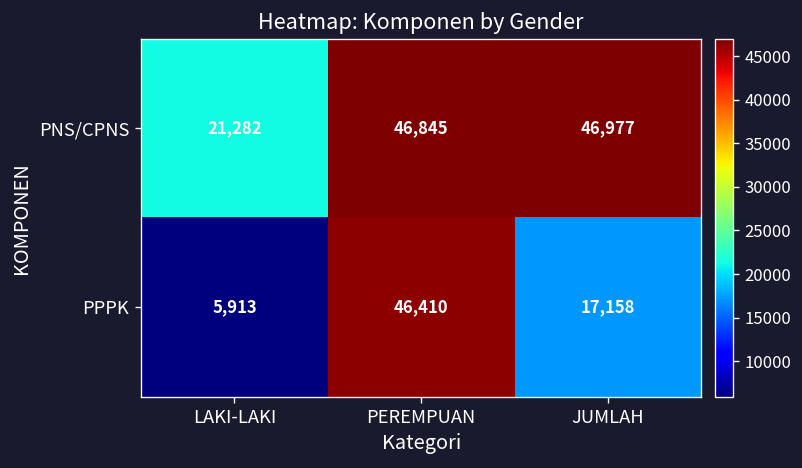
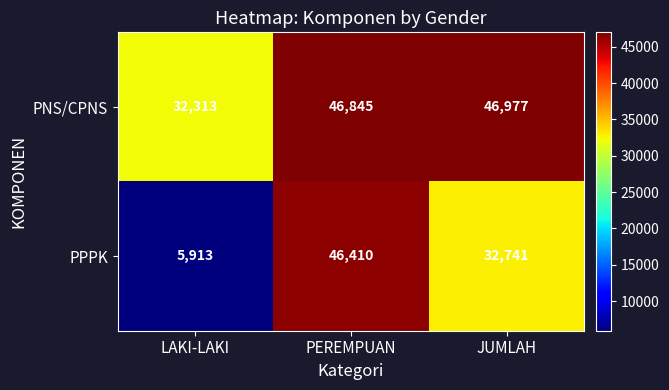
PNS/CPNS, LAKI-LAKI: 21,282 -> 32,313
PPPK, JUMLAH: 17,158 -> 32,741
